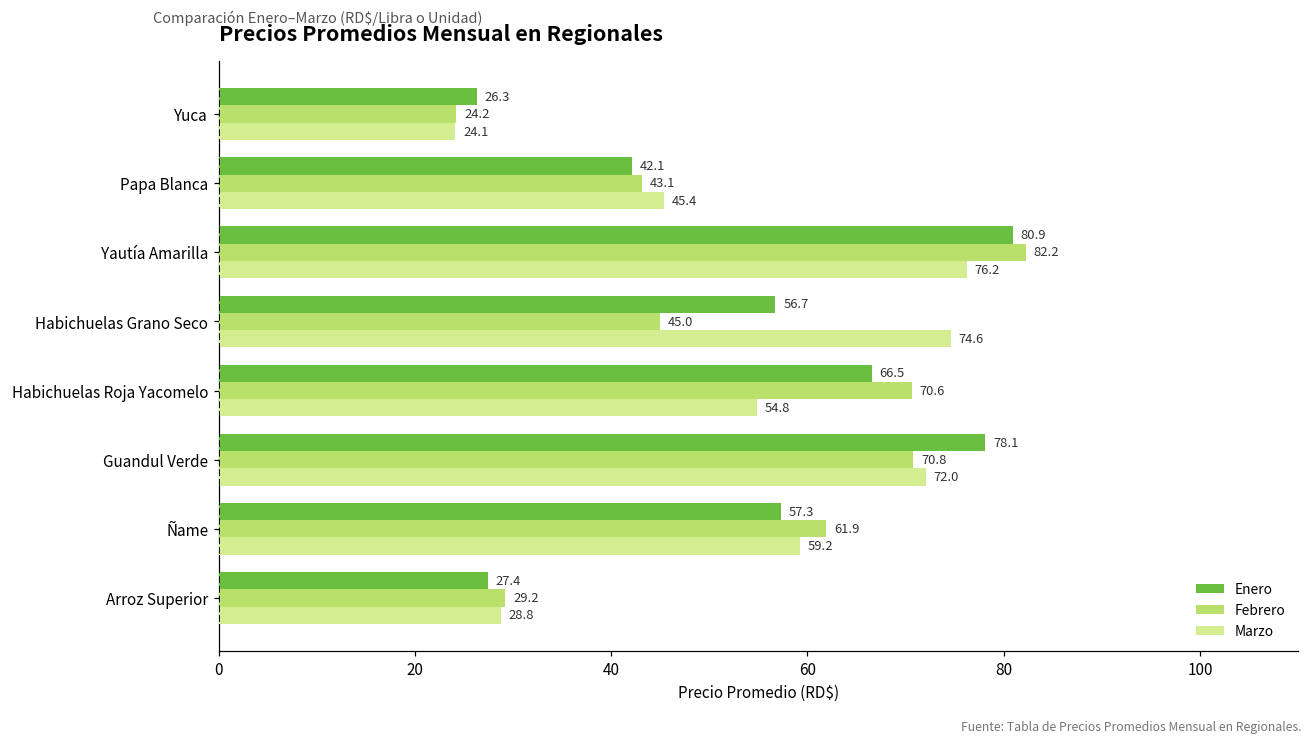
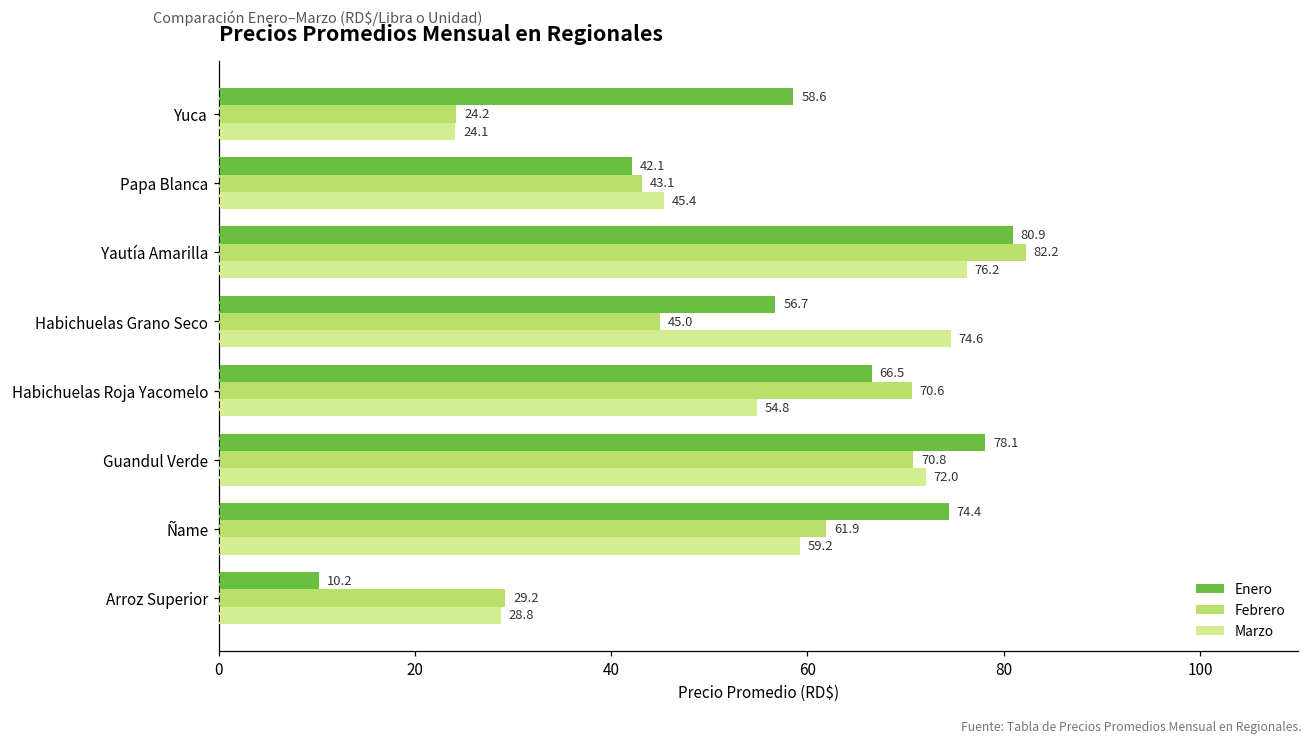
Enero, Yuca: 26.3 -> 58.6
Enero, Ñame: 57.3 -> 74.4
Enero, Arroz Superior: 27.4 -> 10.2
